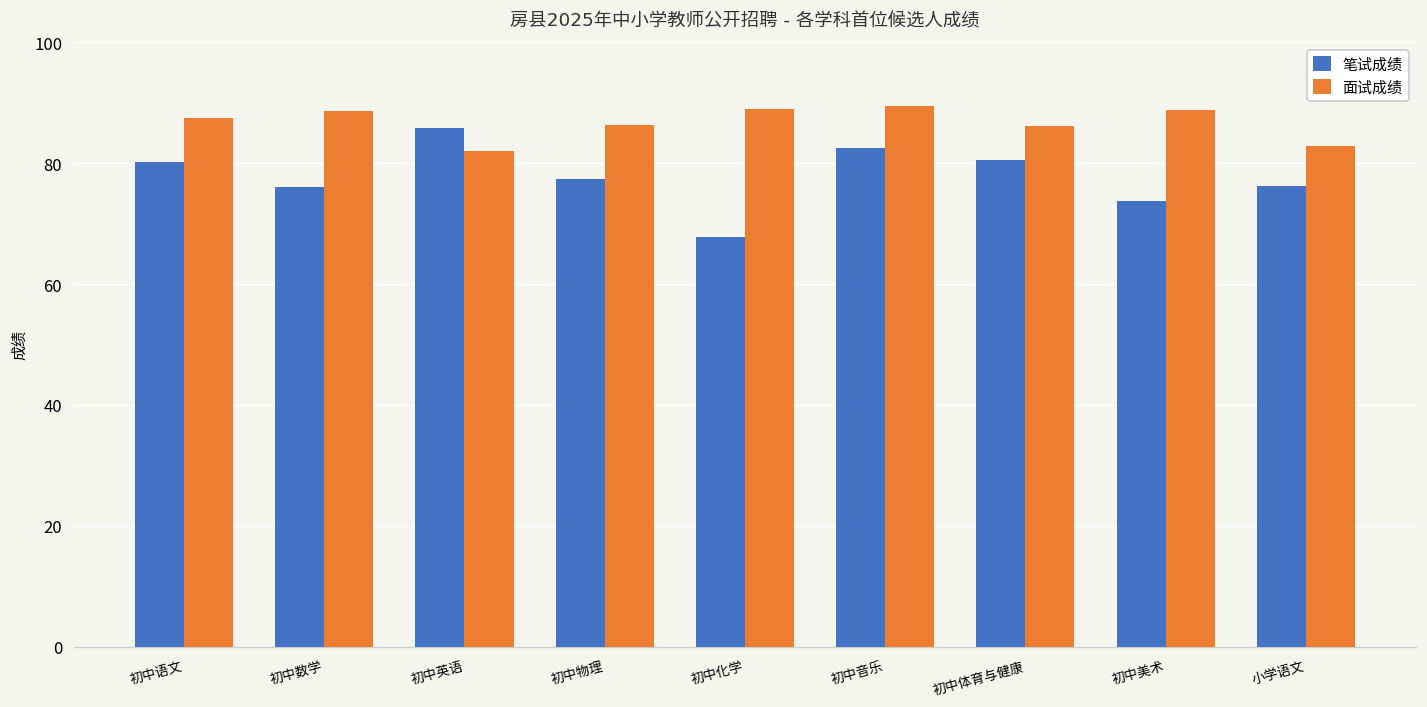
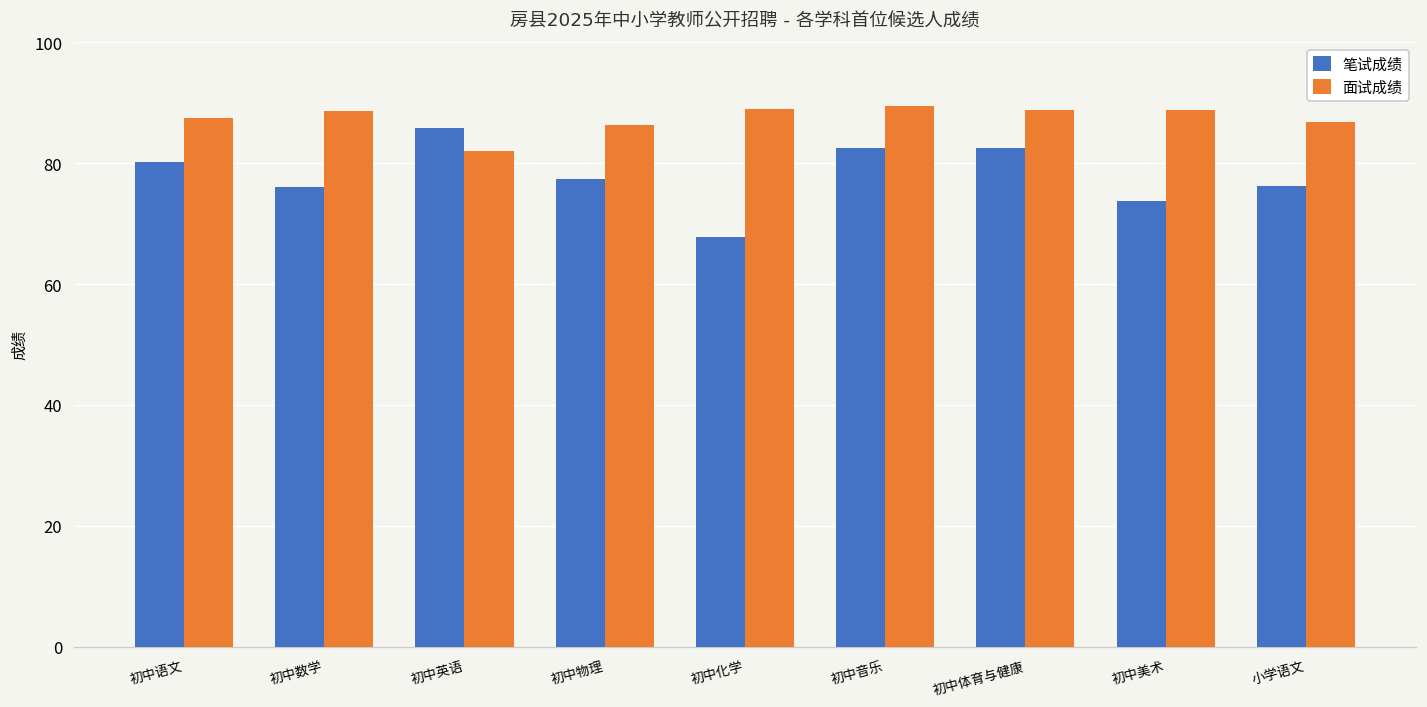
笔试成绩, 初中体育与健康: 81 -> 82
面试成绩, 初中体育与健康: 86 -> 89
面试成绩, 小学语文: 83 -> 87
